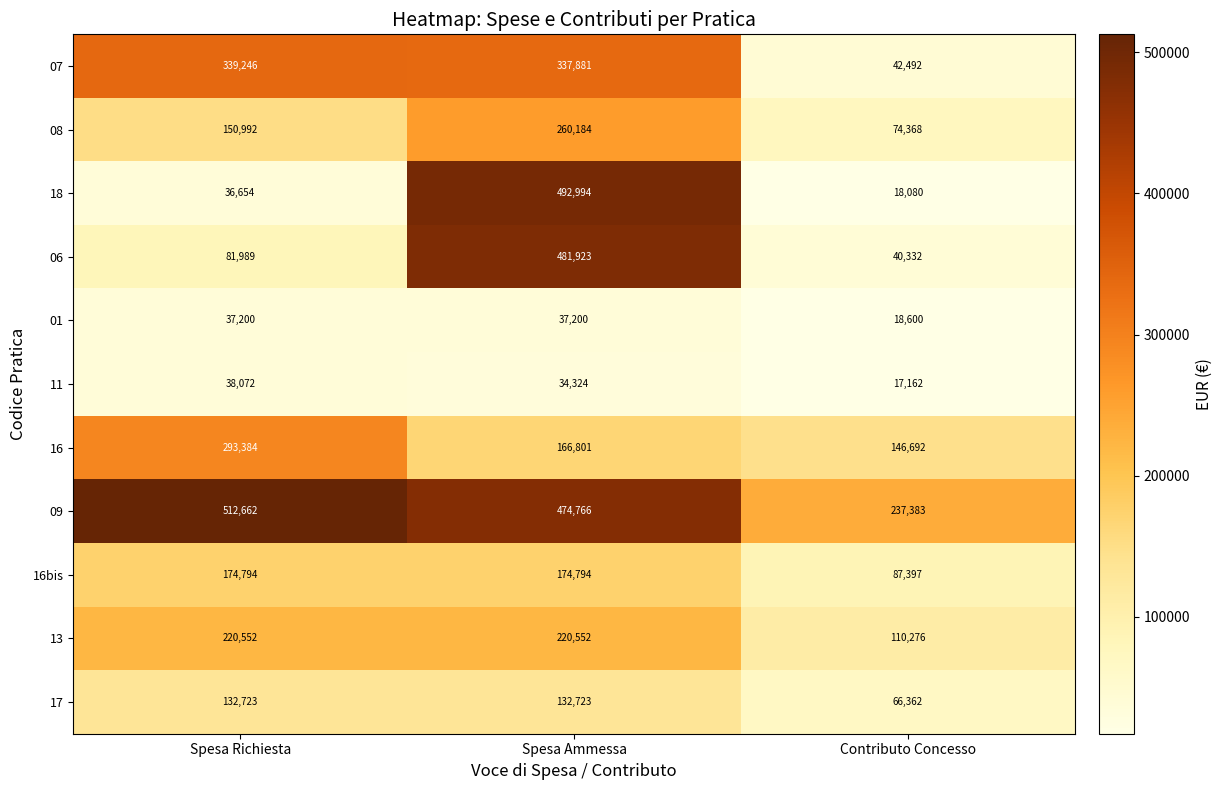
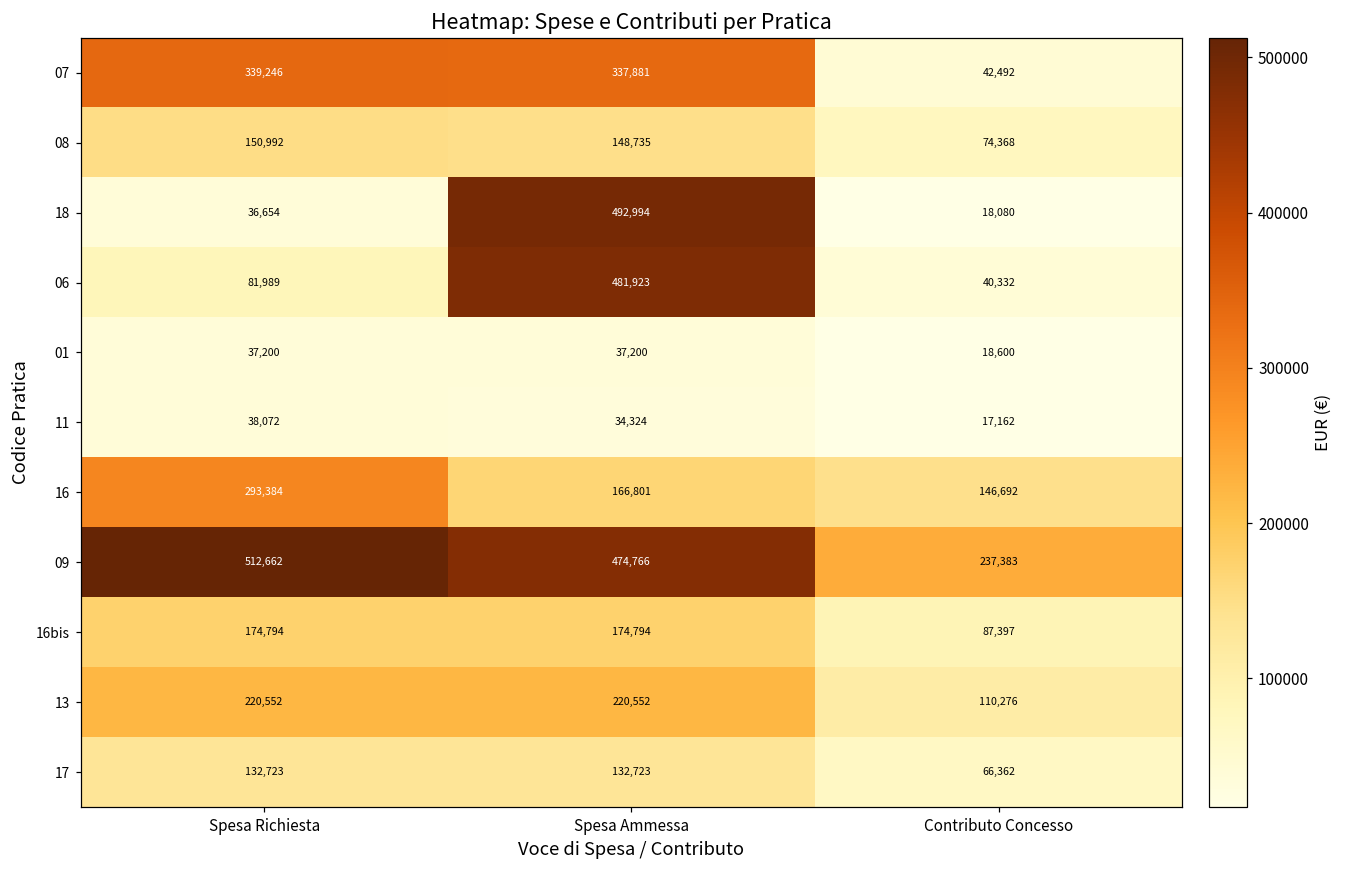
08, Spesa Ammessa: 260,184 -> 148,735
